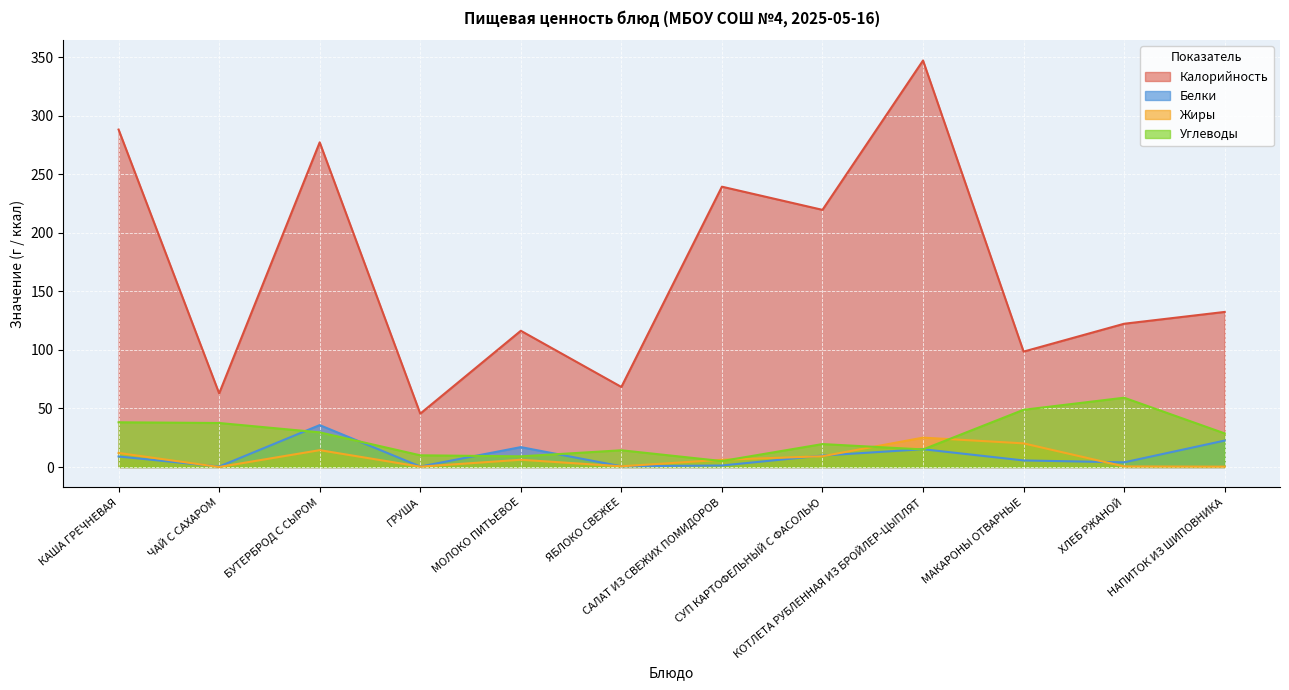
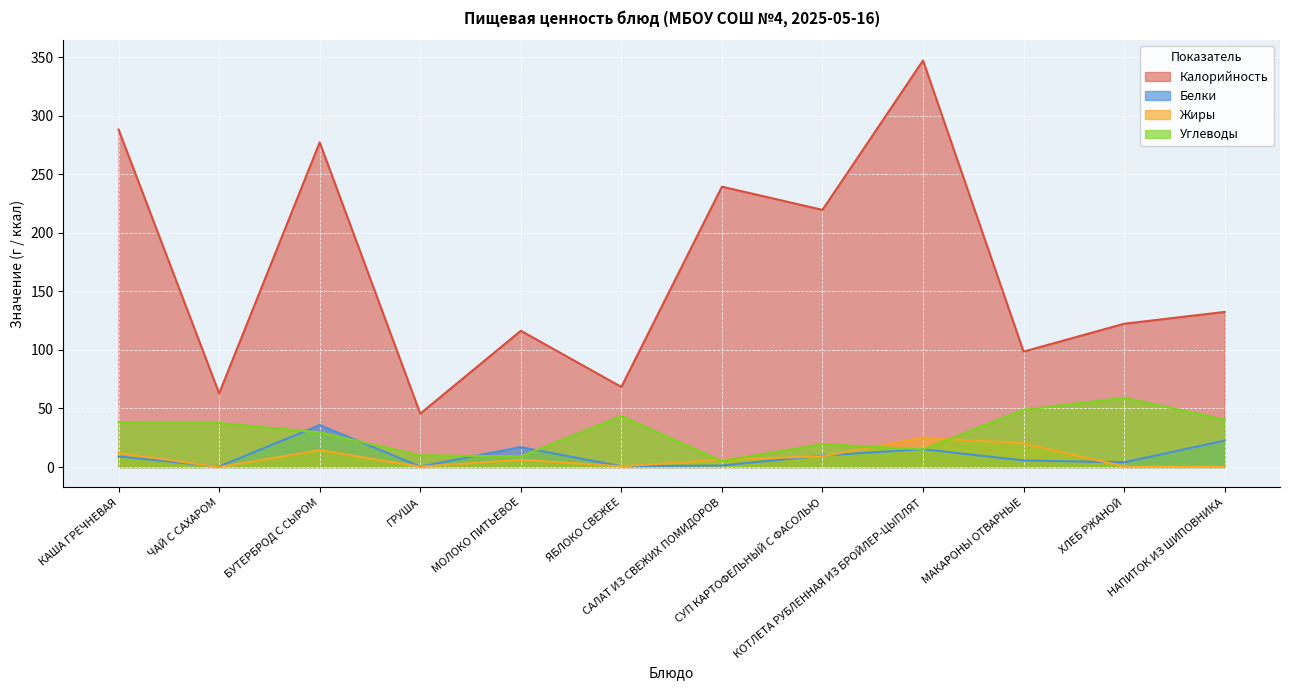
Углеводы, ЯБЛОКО СВЕЖЕЕ: 14 -> 44
Углеводы, НАПИТОК ИЗ ШИПОВНИКА: 29 -> 41
